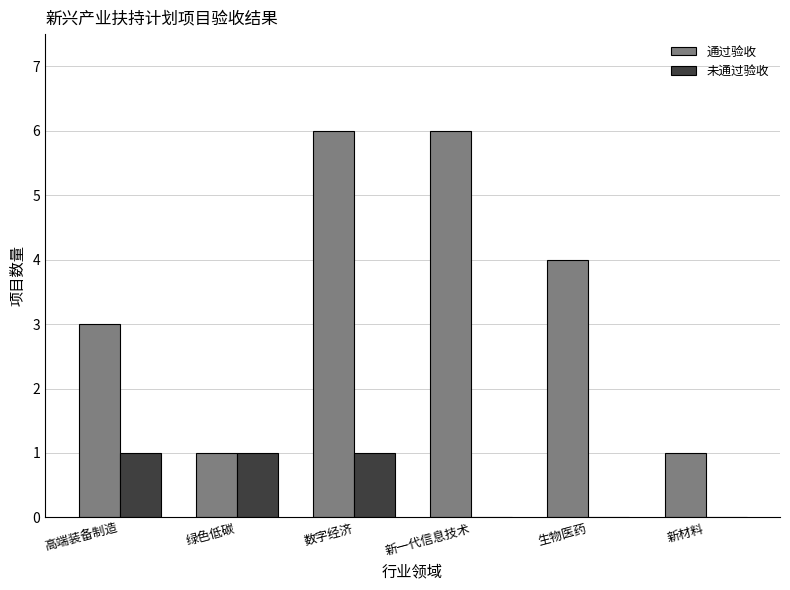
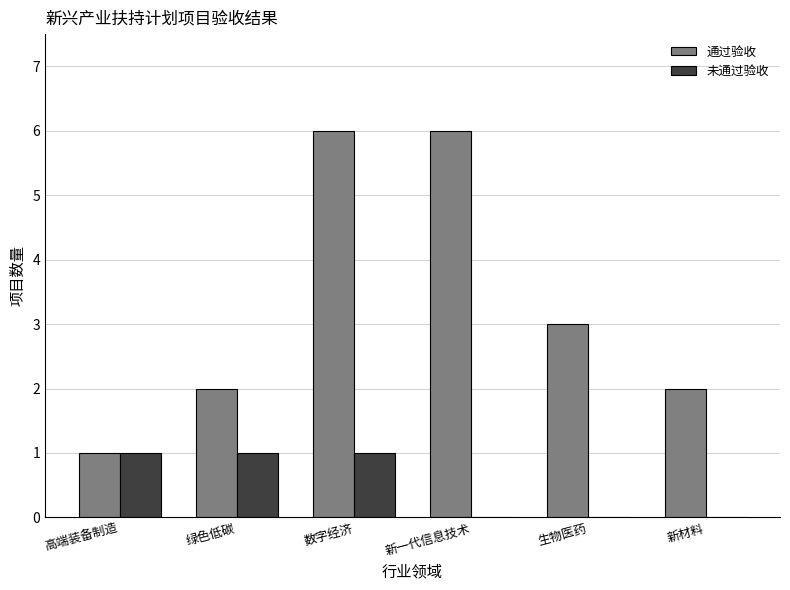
通过验收, 高端装备制造: 3 -> 1
通过验收, 绿色低碳: 1 -> 2
通过验收, 生物医药: 4 -> 3
通过验收, 新材料: 1 -> 2
